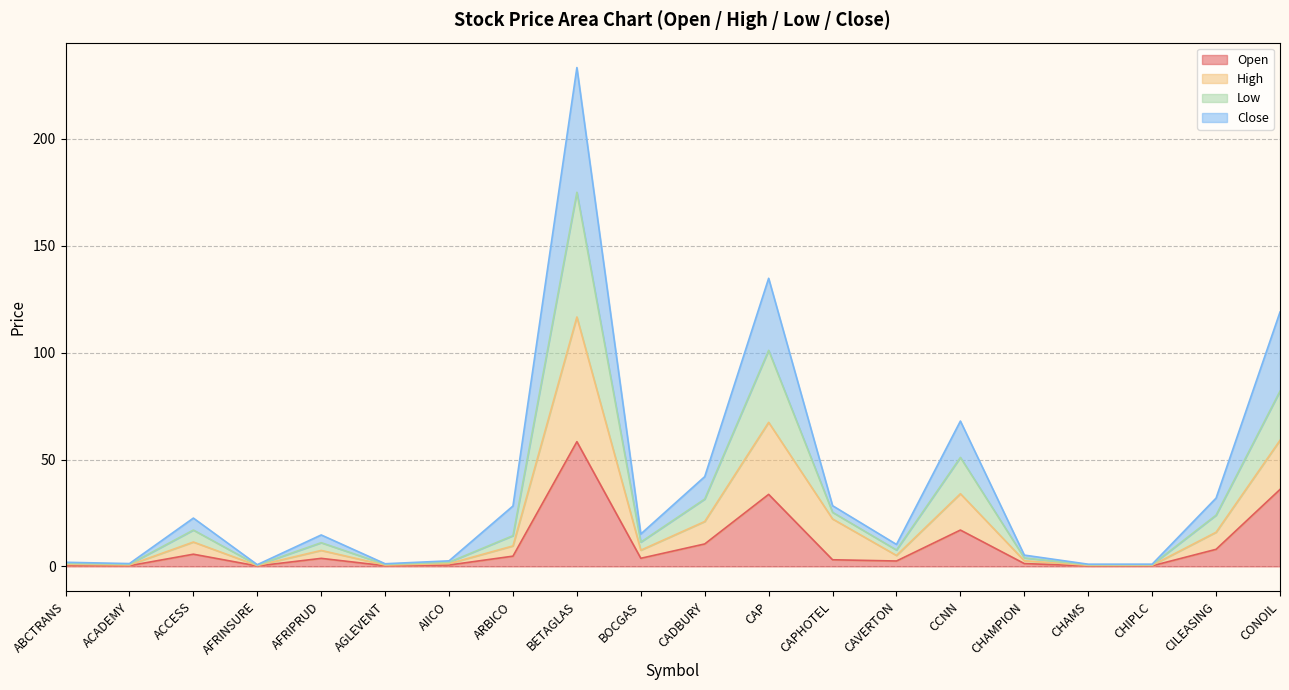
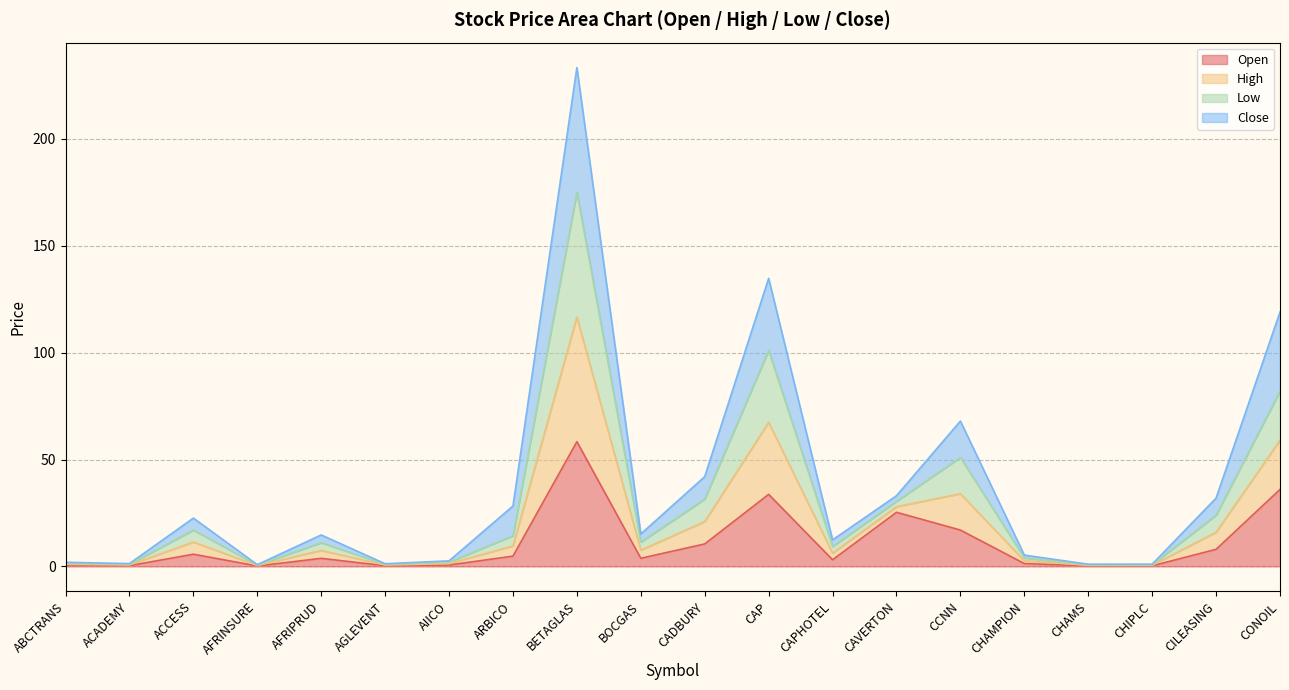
High, CAPHOTEL: 19 -> 3
Open, CAVERTON: 3 -> 25
